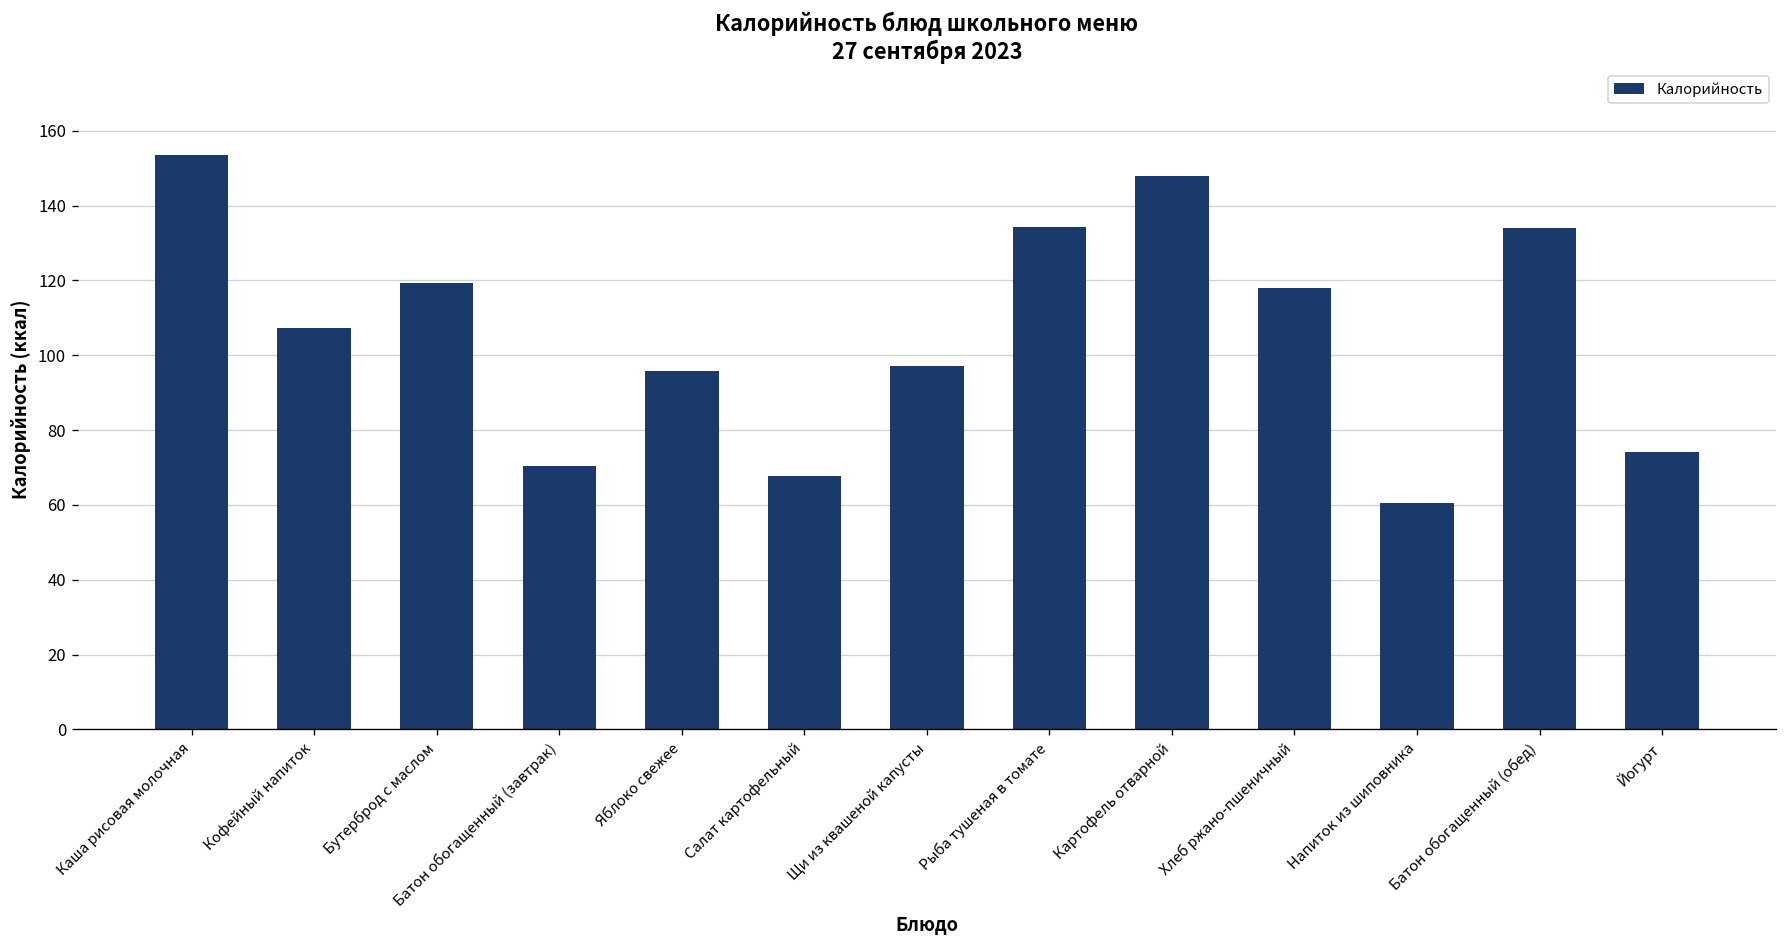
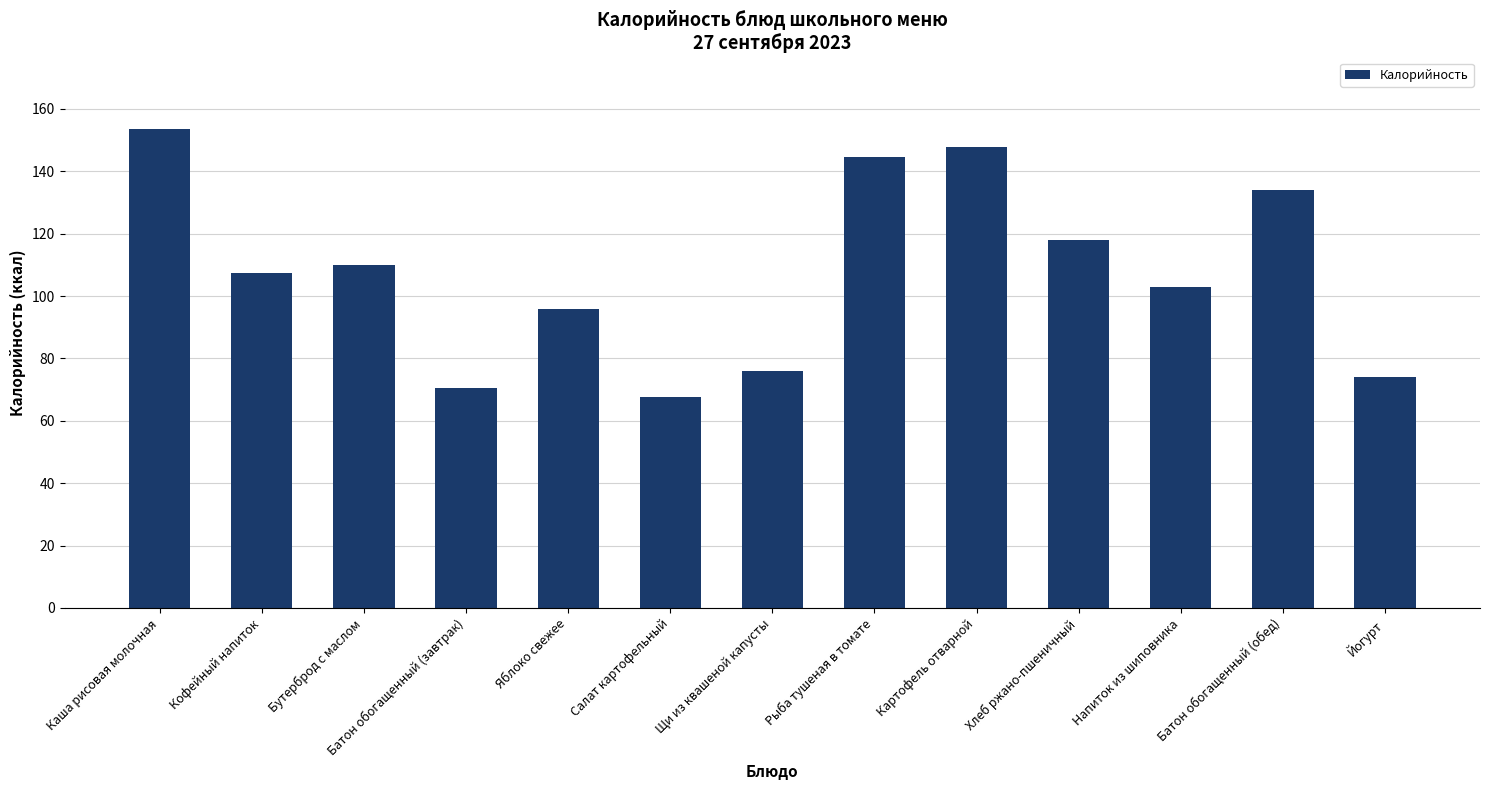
Бутерброд с маслом: 119 -> 110
Щи из квашеной капусты: 97 -> 76
Рыба тушеная в томате: 134 -> 144
Напиток из шиповника: 61 -> 103
